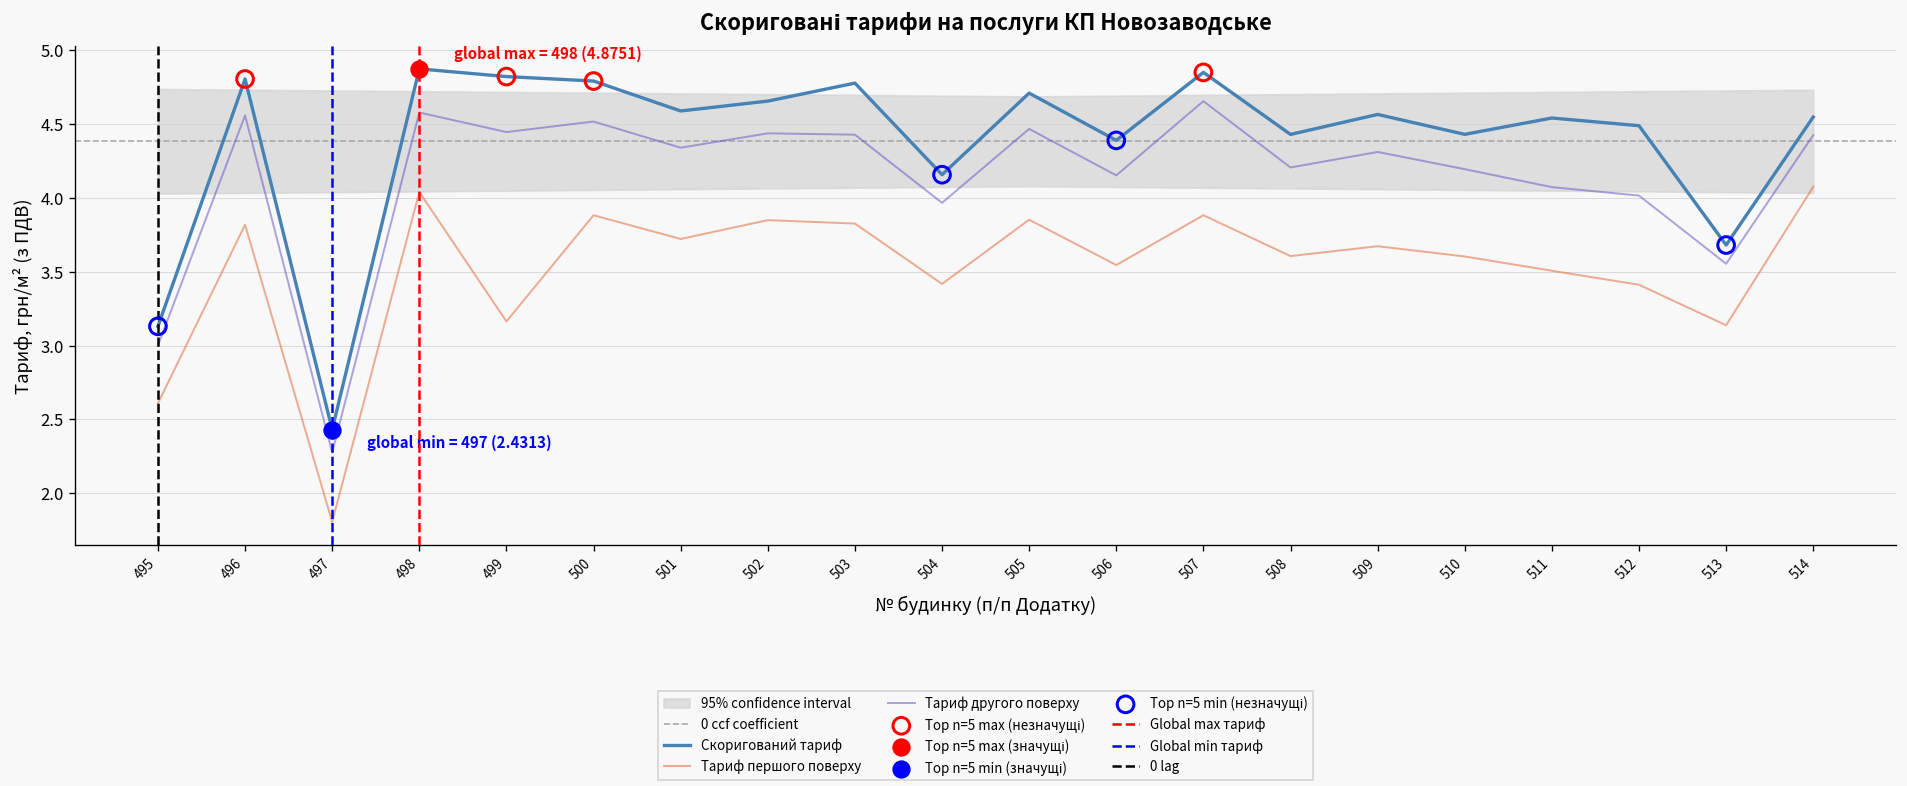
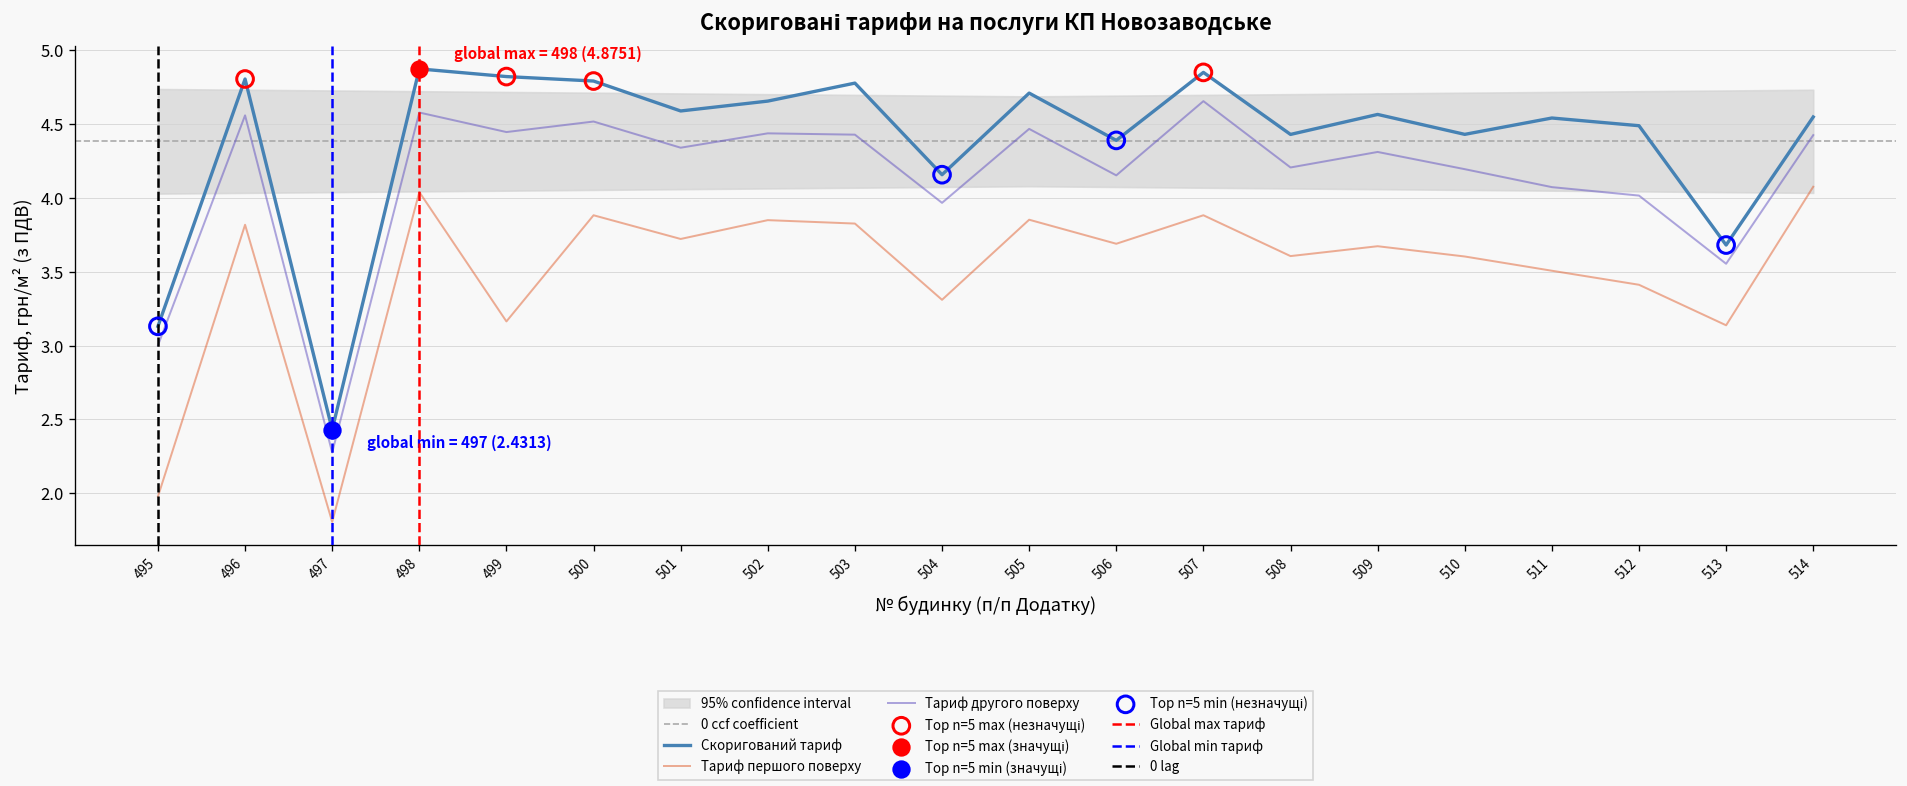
Тариф першого поверху, 495: 2.61 -> 1.98
Тариф першого поверху, 504: 3.42 -> 3.31
Тариф першого поверху, 506: 3.55 -> 3.69
